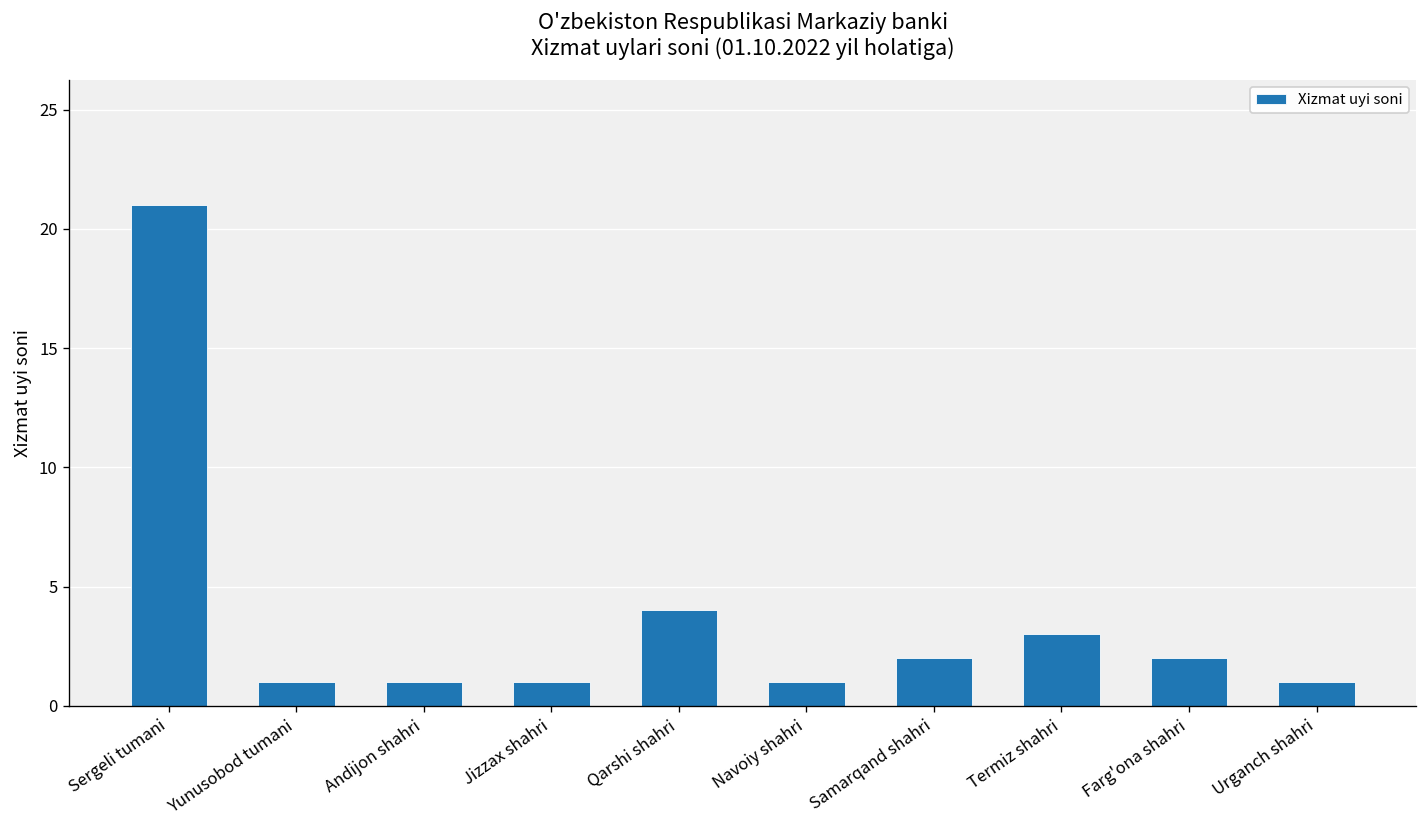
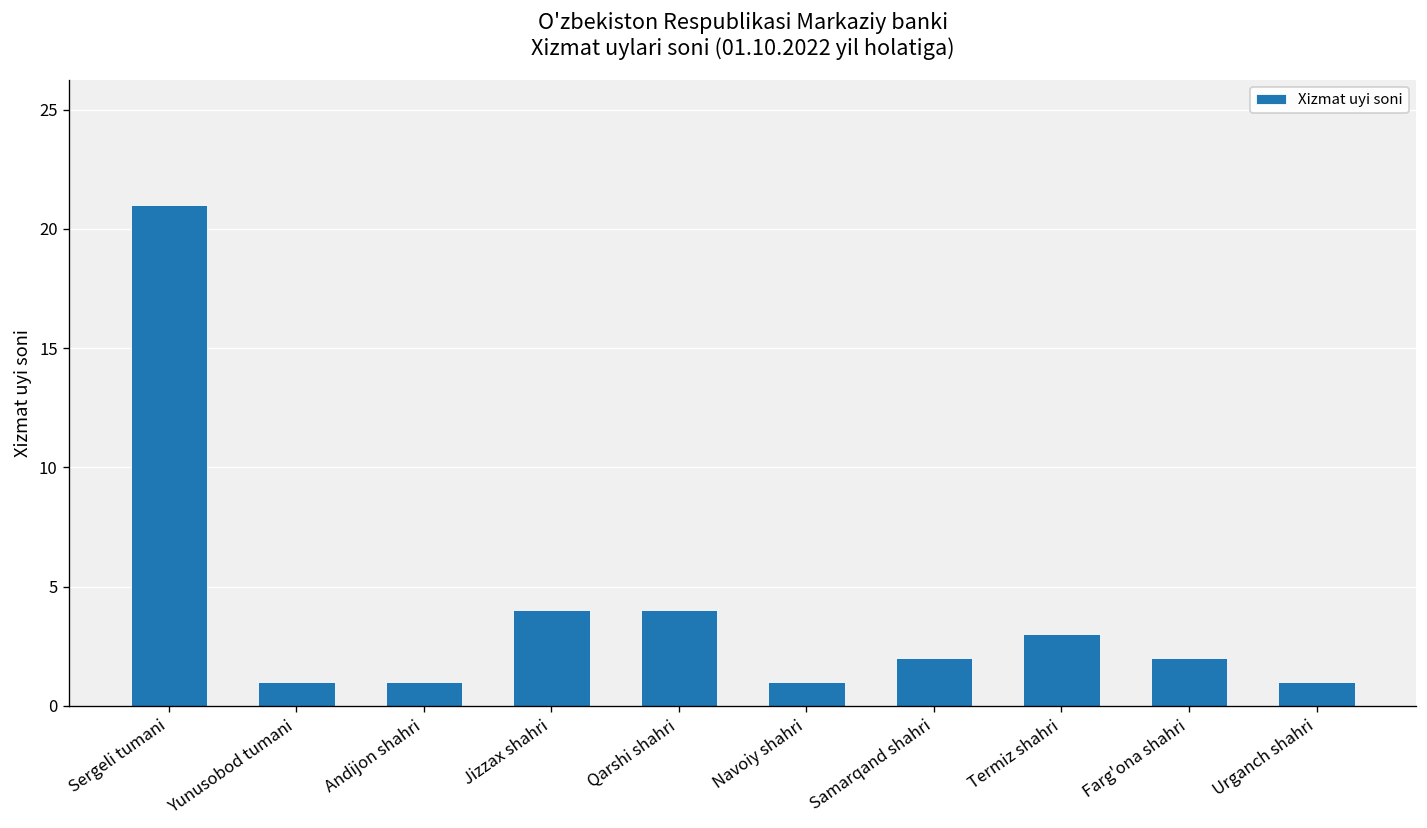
Jizzax shahri: 1 -> 4
